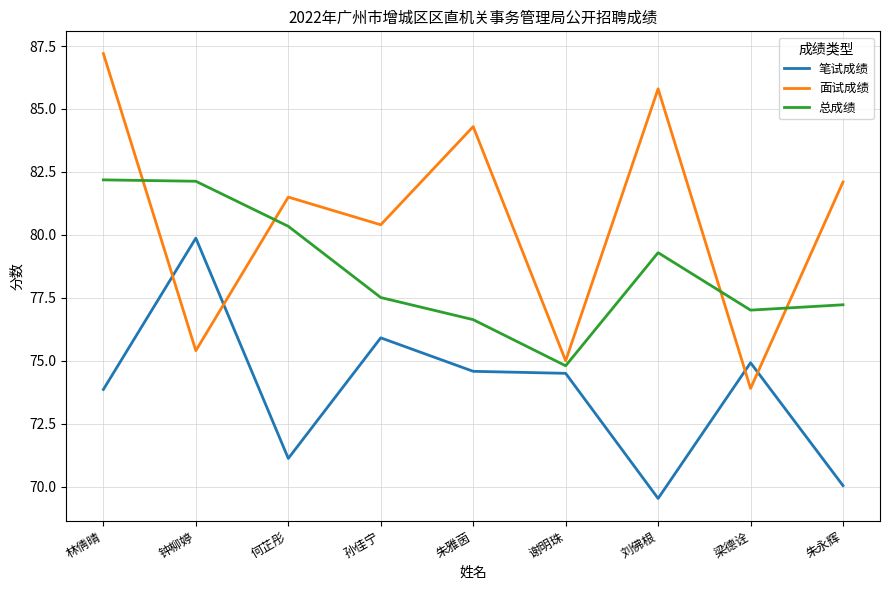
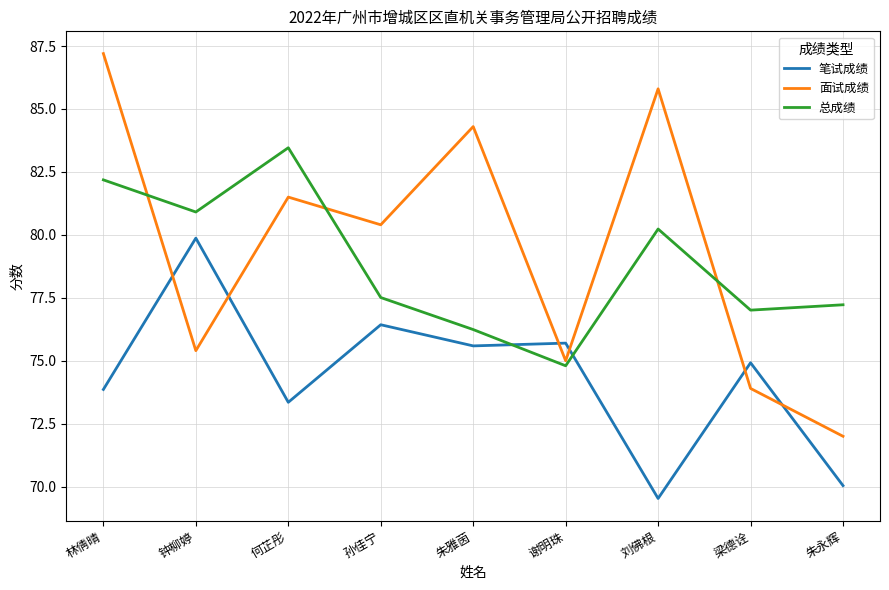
总成绩, 钟柳婷: 82.1 -> 80.9
笔试成绩, 何芷彤: 71.1 -> 73.4
总成绩, 何芷彤: 80.3 -> 83.5
笔试成绩, 孙佳宁: 75.9 -> 76.4
笔试成绩, 朱雅茵: 74.6 -> 75.6
总成绩, 朱雅茵: 76.6 -> 76.2
笔试成绩, 谢明珠: 74.5 -> 75.7
总成绩, 刘佛根: 79.3 -> 80.2
面试成绩, 朱永辉: 82.1 -> 72.0
